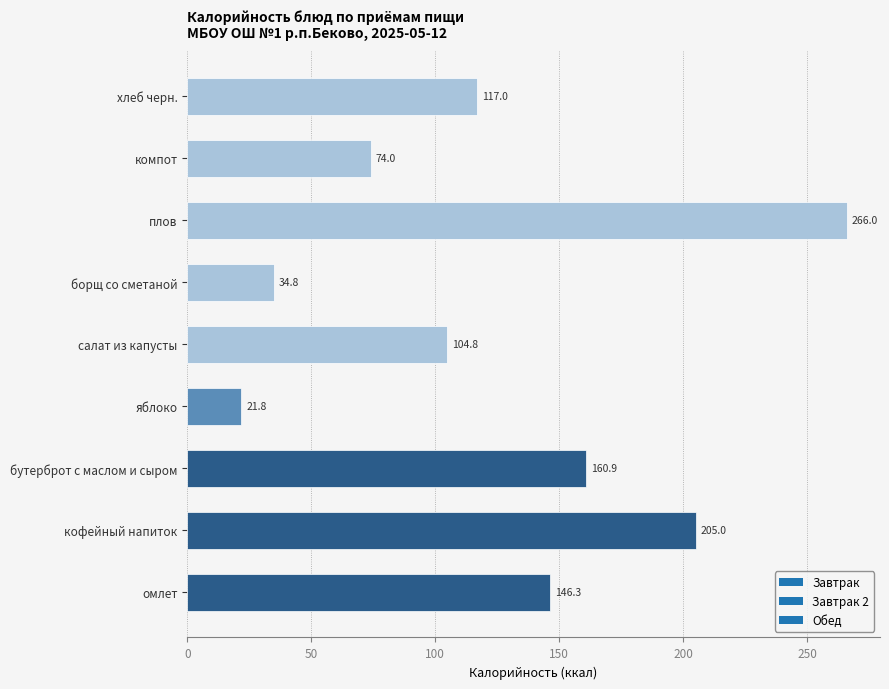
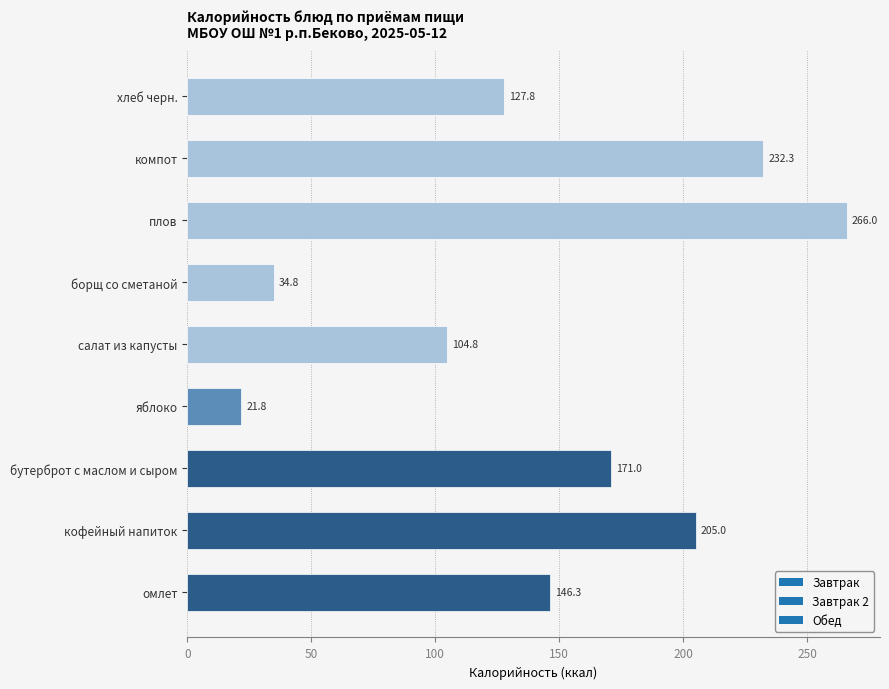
хлеб черн.: 117.0 -> 127.8
компот: 74.0 -> 232.3
бутерброт с маслом и сыром: 160.9 -> 171.0
